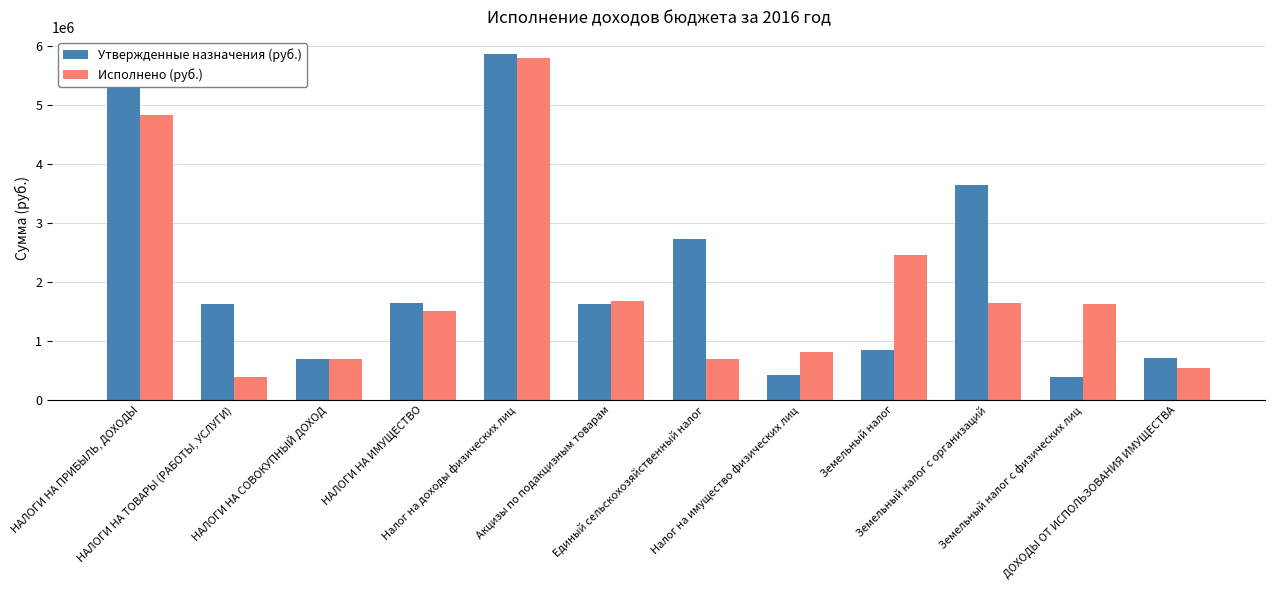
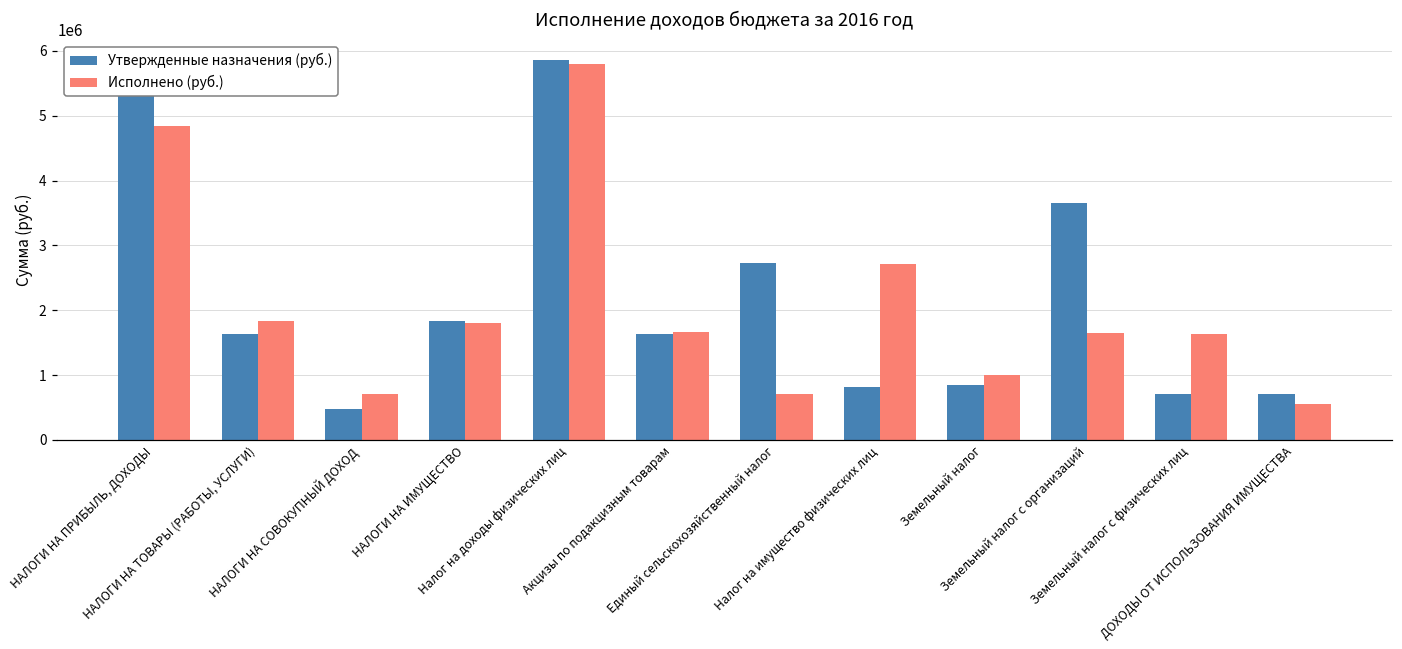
Исполнено (руб.), НАЛОГИ НА ТОВАРЫ (РАБОТЫ, УСЛУГИ): 400000 -> 1800000
Утвержденные назначения (руб.), НАЛОГИ НА СОВОКУПНЫЙ ДОХОД: 700000 -> 500000
Утвержденные назначения (руб.), НАЛОГИ НА ИМУЩЕСТВО: 1700000 -> 1800000
Исполнено (руб.), НАЛОГИ НА ИМУЩЕСТВО: 1500000 -> 1800000
Утвержденные назначения (руб.), Налог на имущество физических лиц: 400000 -> 800000
Исполнено (руб.), Налог на имущество физических лиц: 800000 -> 2700000
Исполнено (руб.), Земельный налог: 2500000 -> 1000000
Утвержденные назначения (руб.), Земельный налог с физических лиц: 400000 -> 700000
